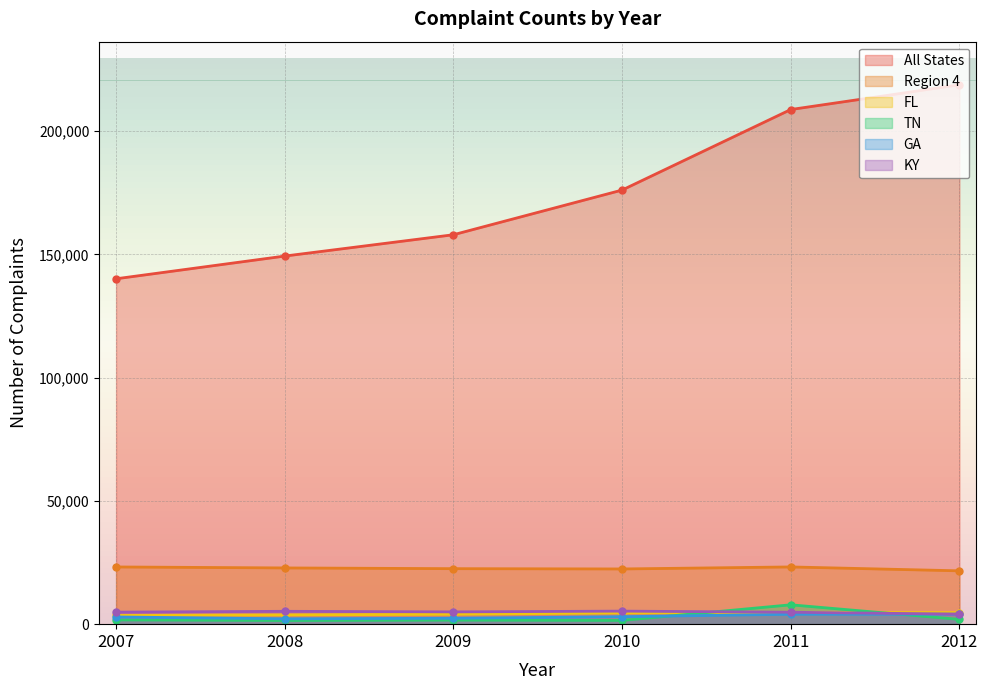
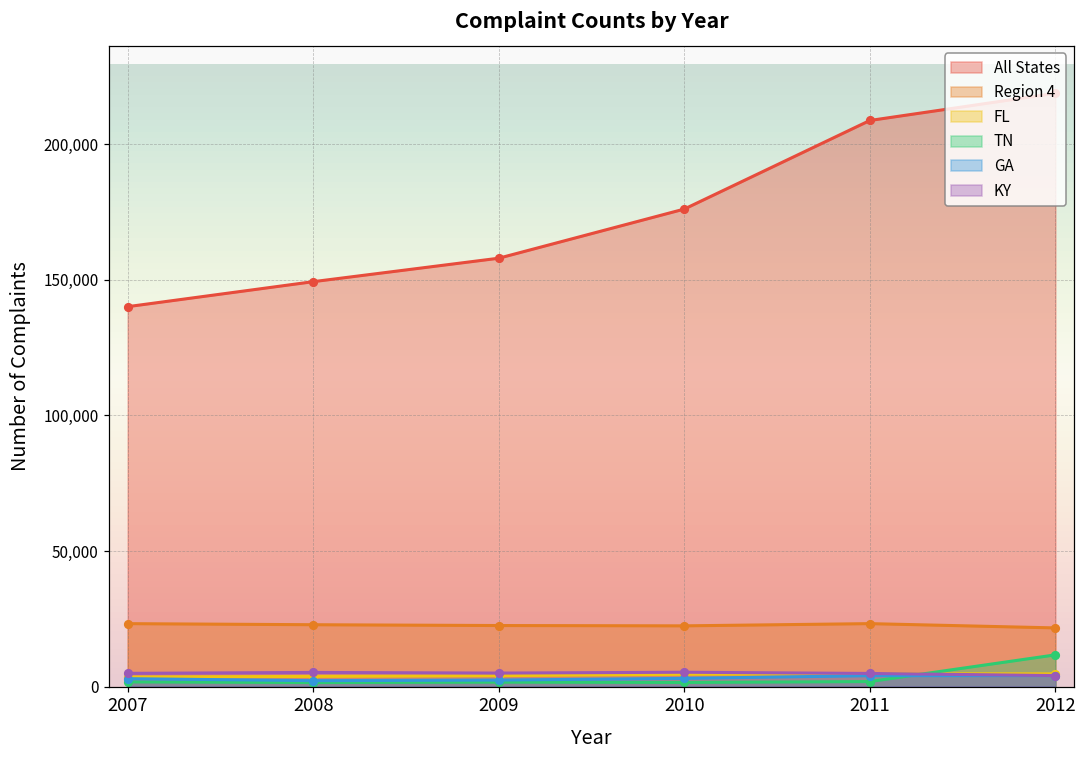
TN, 2011: 8,000 -> 2,000
TN, 2012: 2,000 -> 12,000
